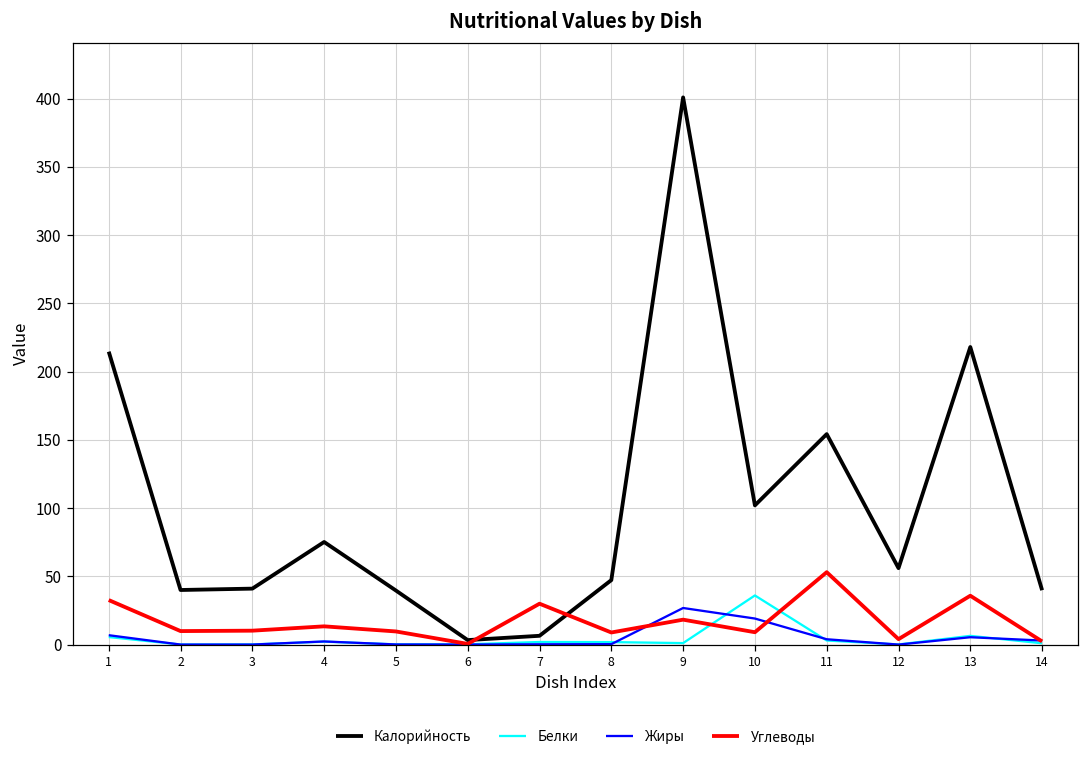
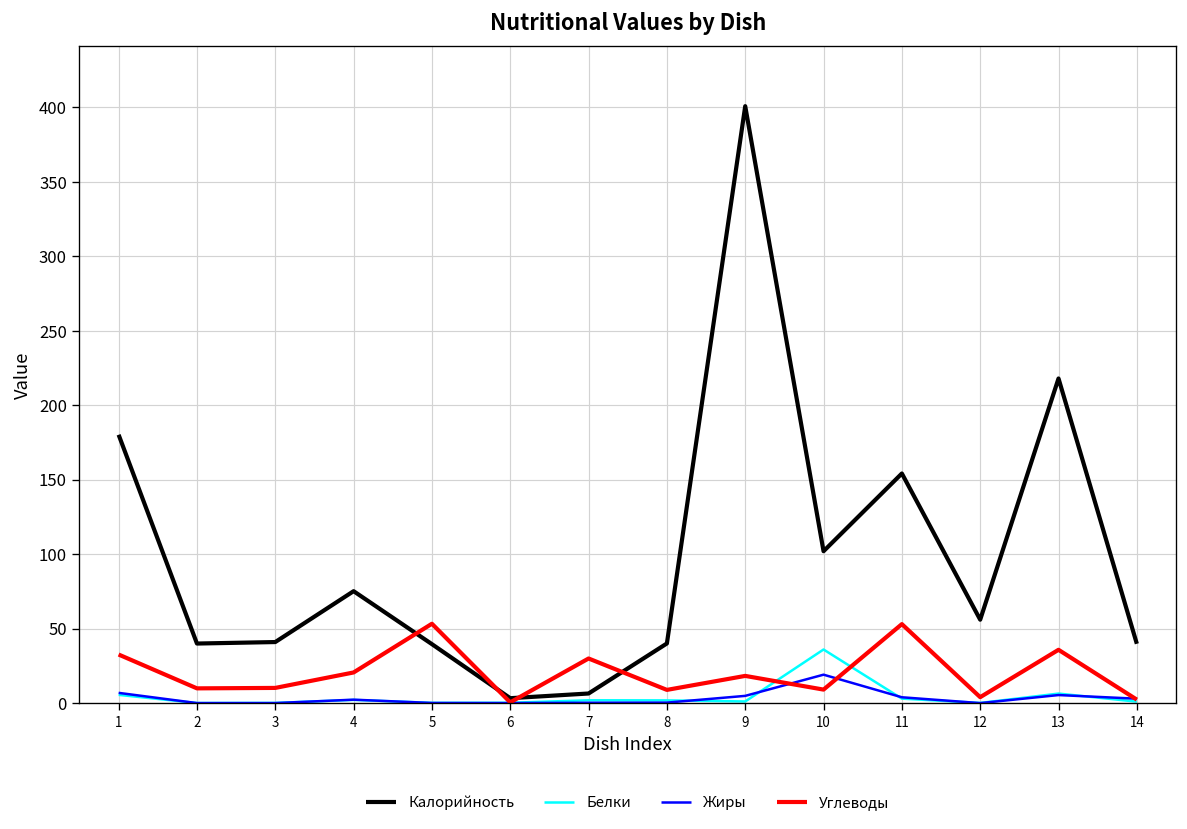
Калорийность, 1: 215 -> 180
Углеводы, 4: 13 -> 21
Углеводы, 5: 10 -> 53
Калорийность, 8: 47 -> 40
Жиры, 9: 27 -> 5
